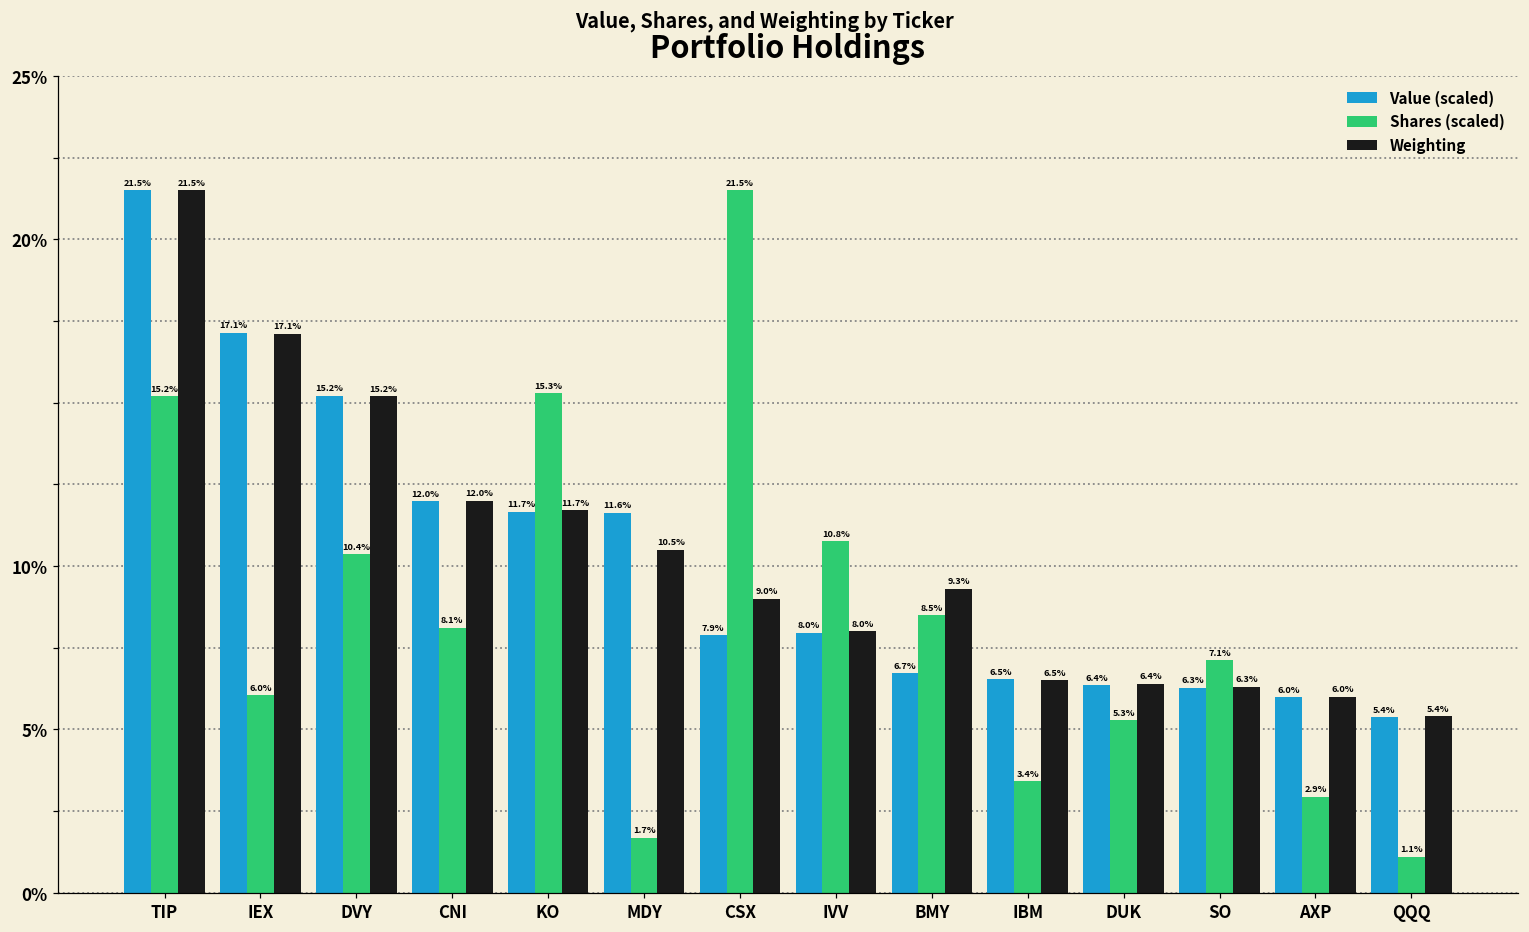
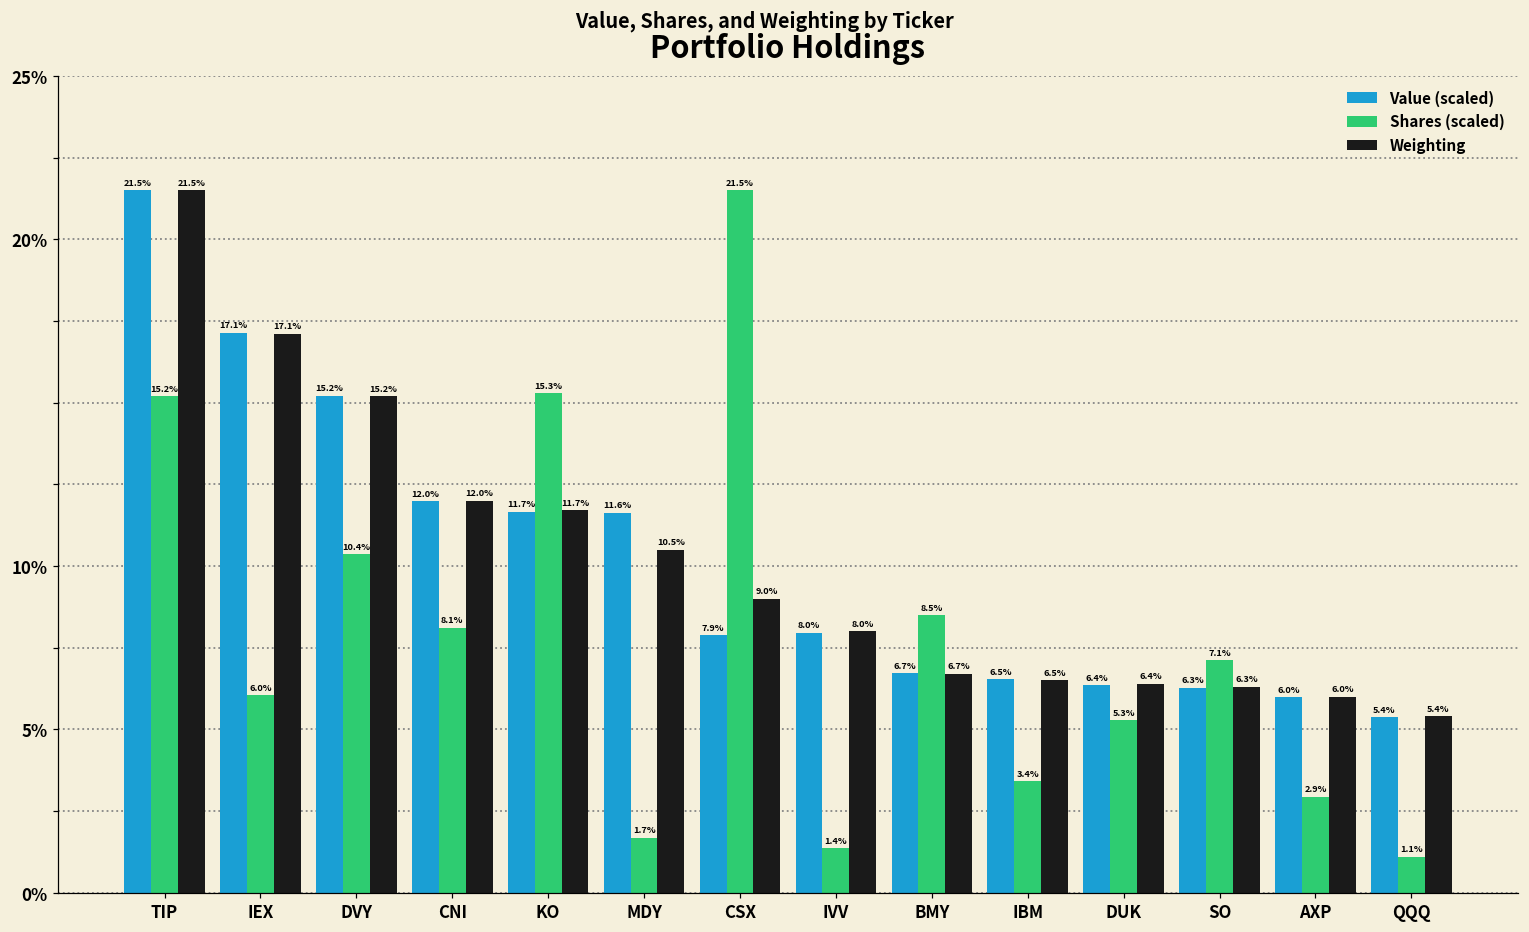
Shares (scaled), IVV: 10.8% -> 1.4%
Weighting, BMY: 9.3% -> 6.7%
